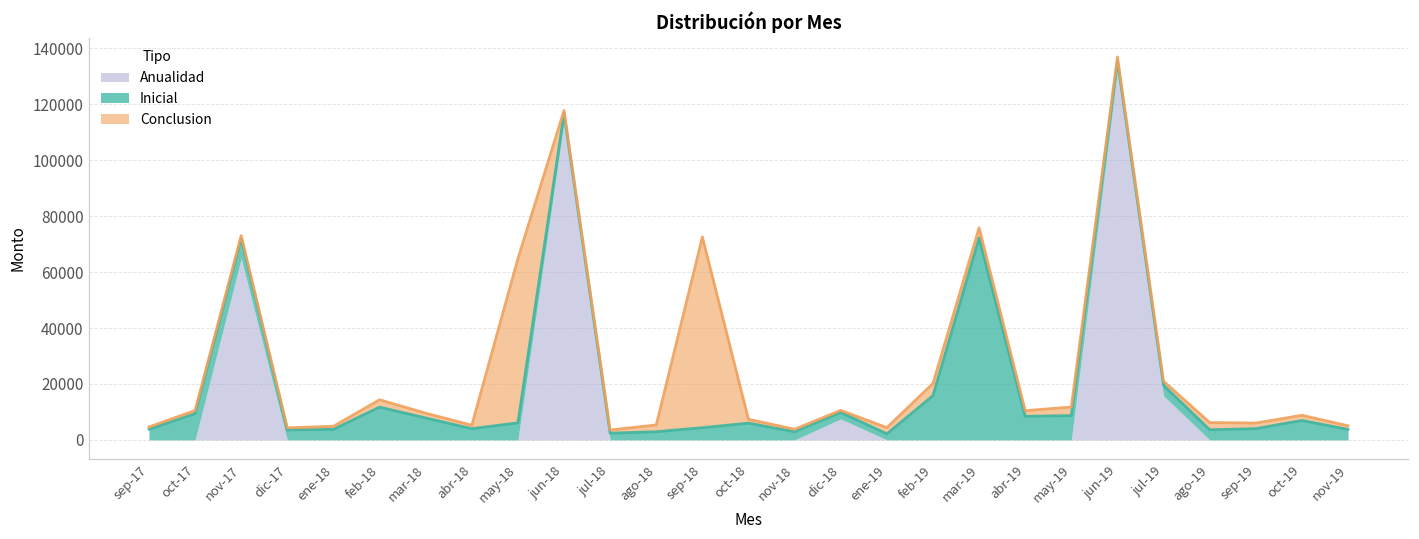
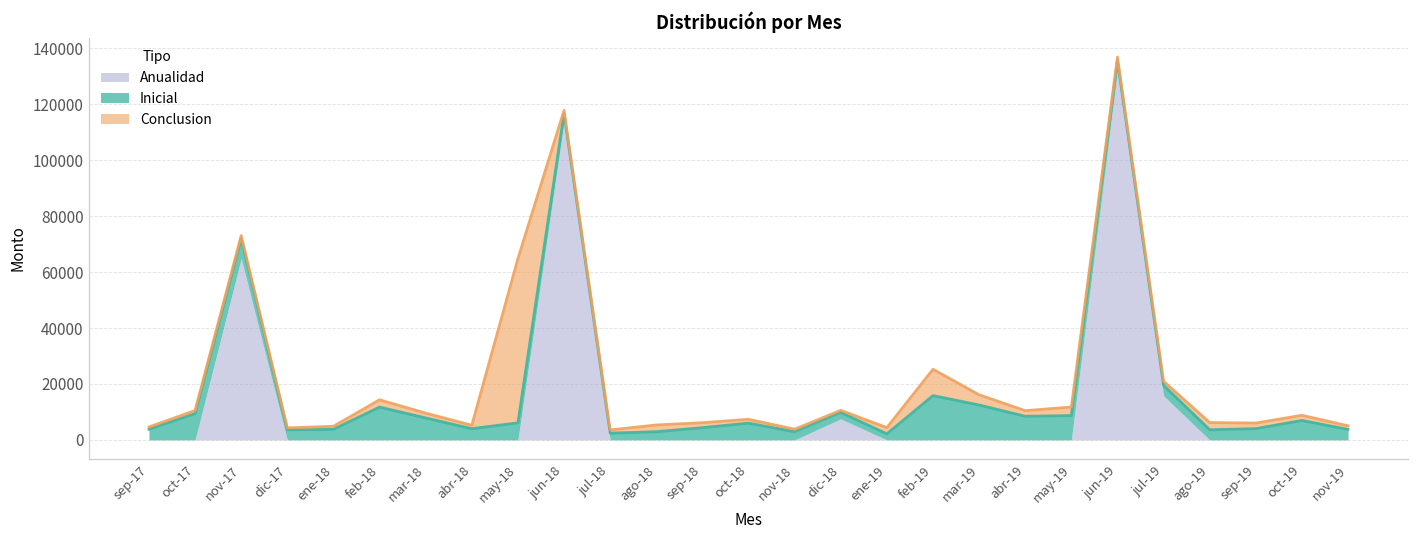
Conclusion, sep-18: 68000 -> 2000
Conclusion, feb-19: 4000 -> 9000
Inicial, mar-19: 72000 -> 12000
